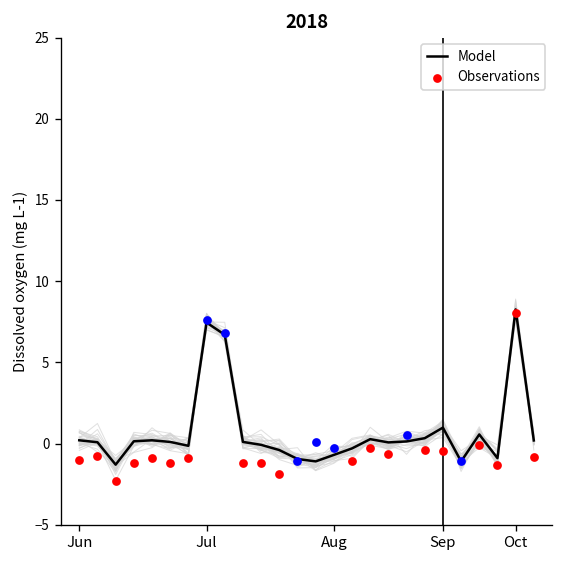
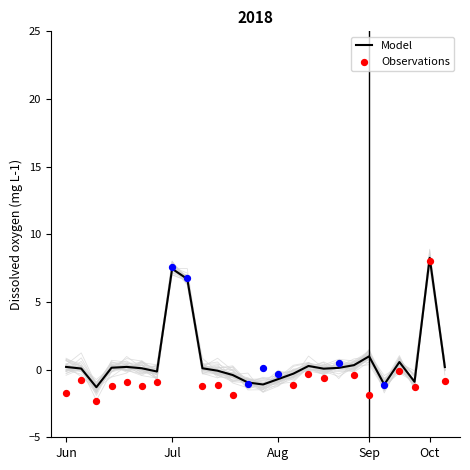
Observations, Jun: -1.0 -> -1.7
Observations, Sep: -0.4 -> -1.9
